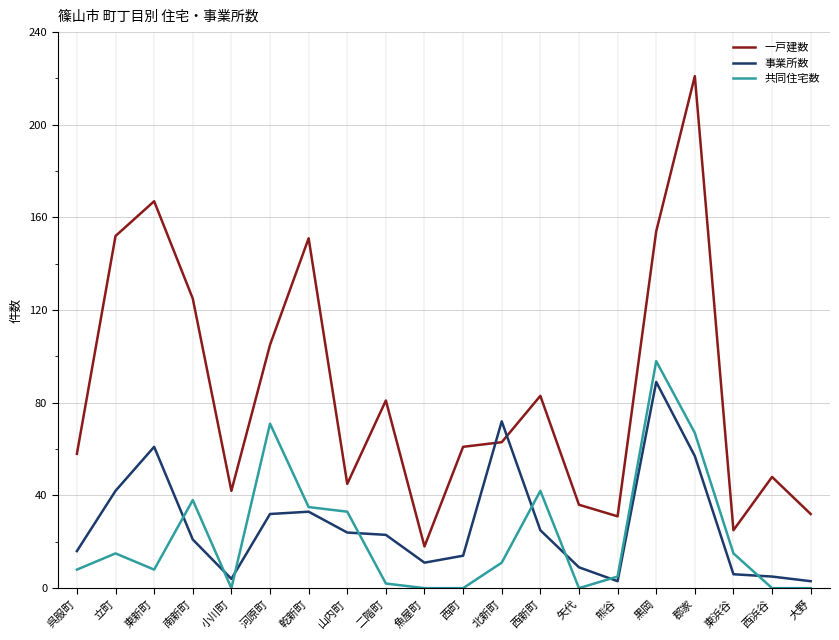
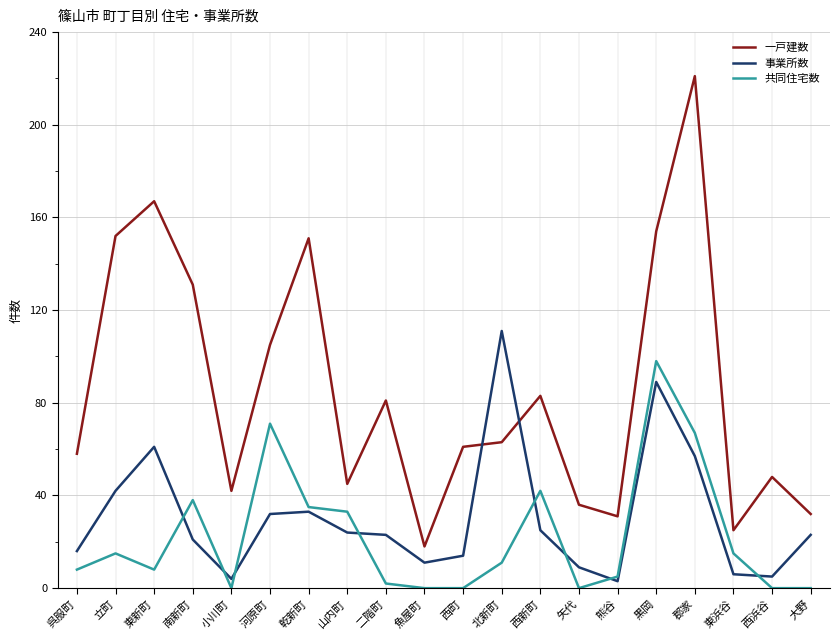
一戸建数, 南新町: 125 -> 131
事業所数, 北新町: 72 -> 111
事業所数, 大野: 3 -> 23
